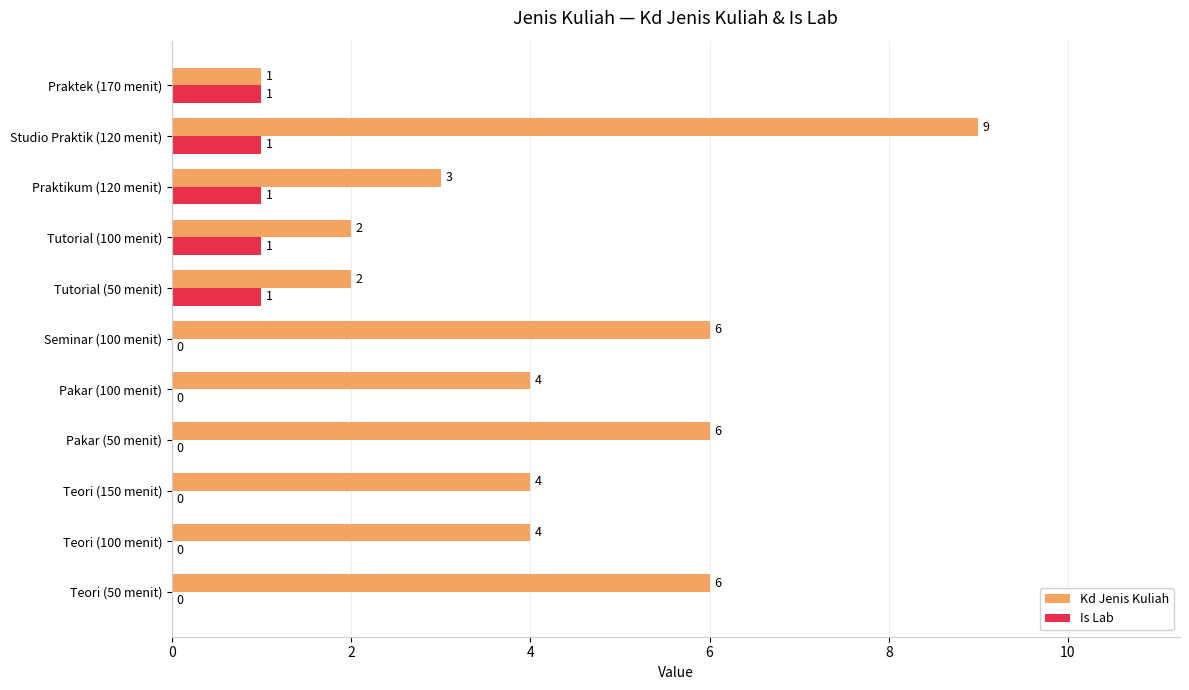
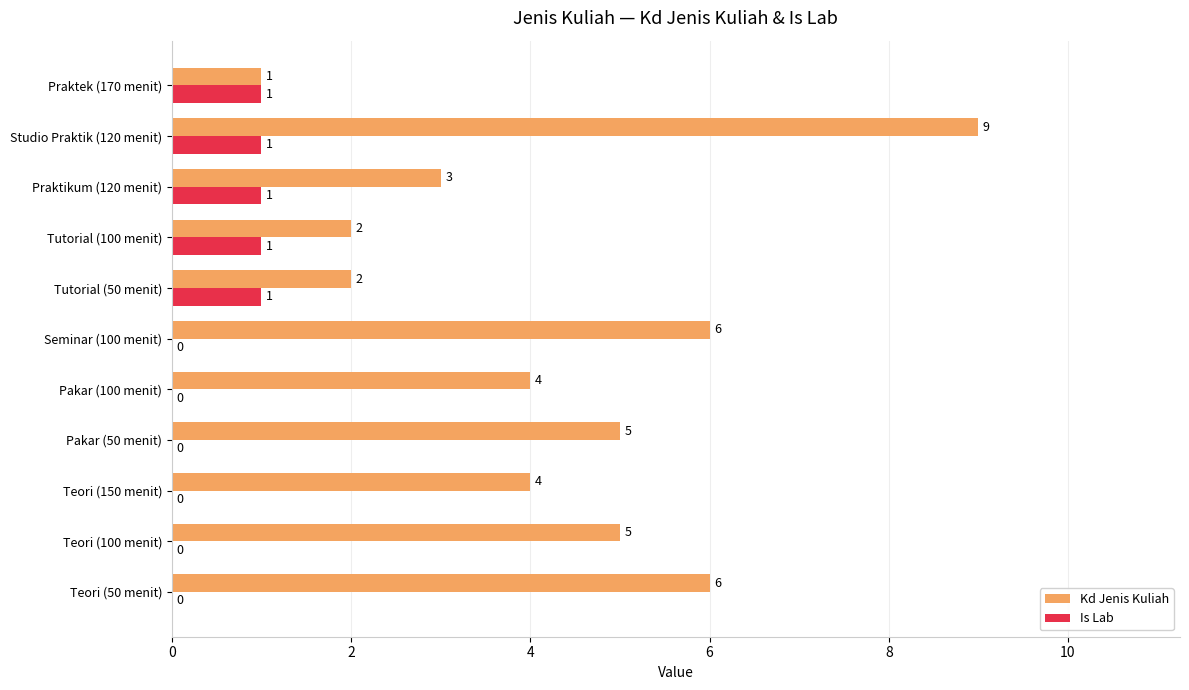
Kd Jenis Kuliah, Pakar (50 menit): 6 -> 5
Kd Jenis Kuliah, Teori (100 menit): 4 -> 5
